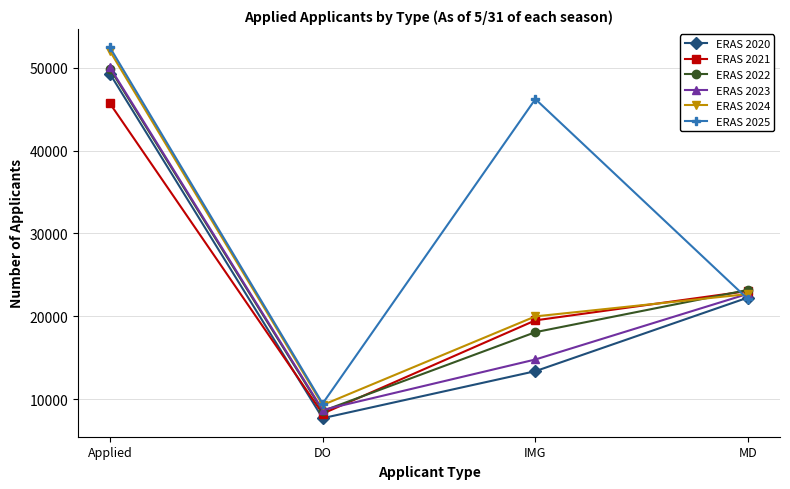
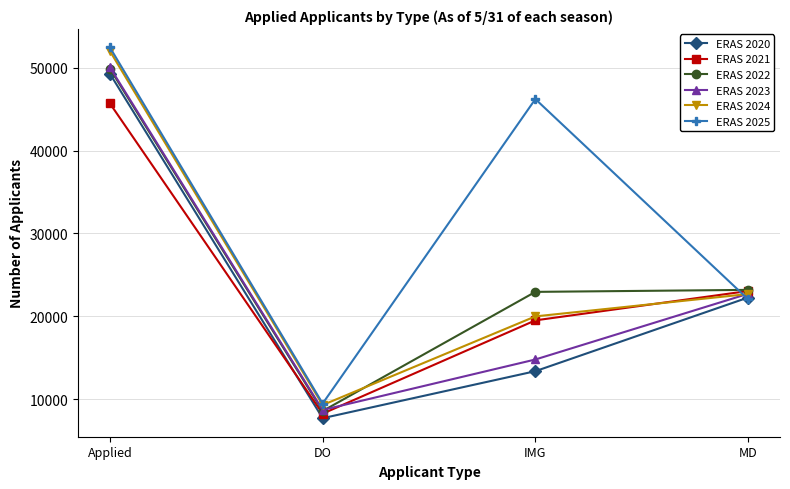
ERAS 2022, IMG: 18000 -> 23000
